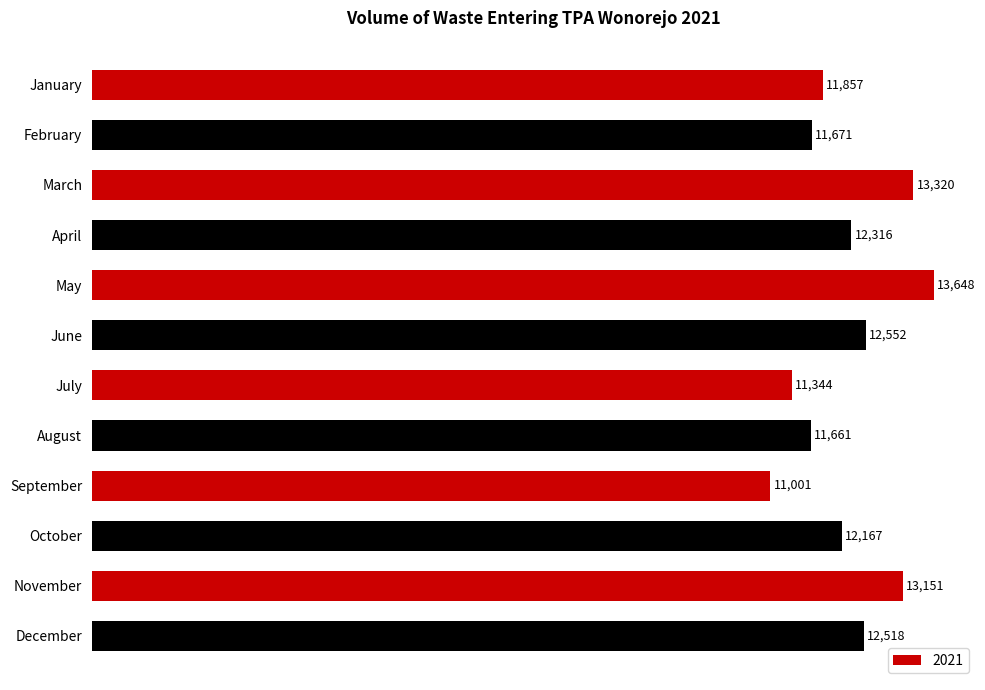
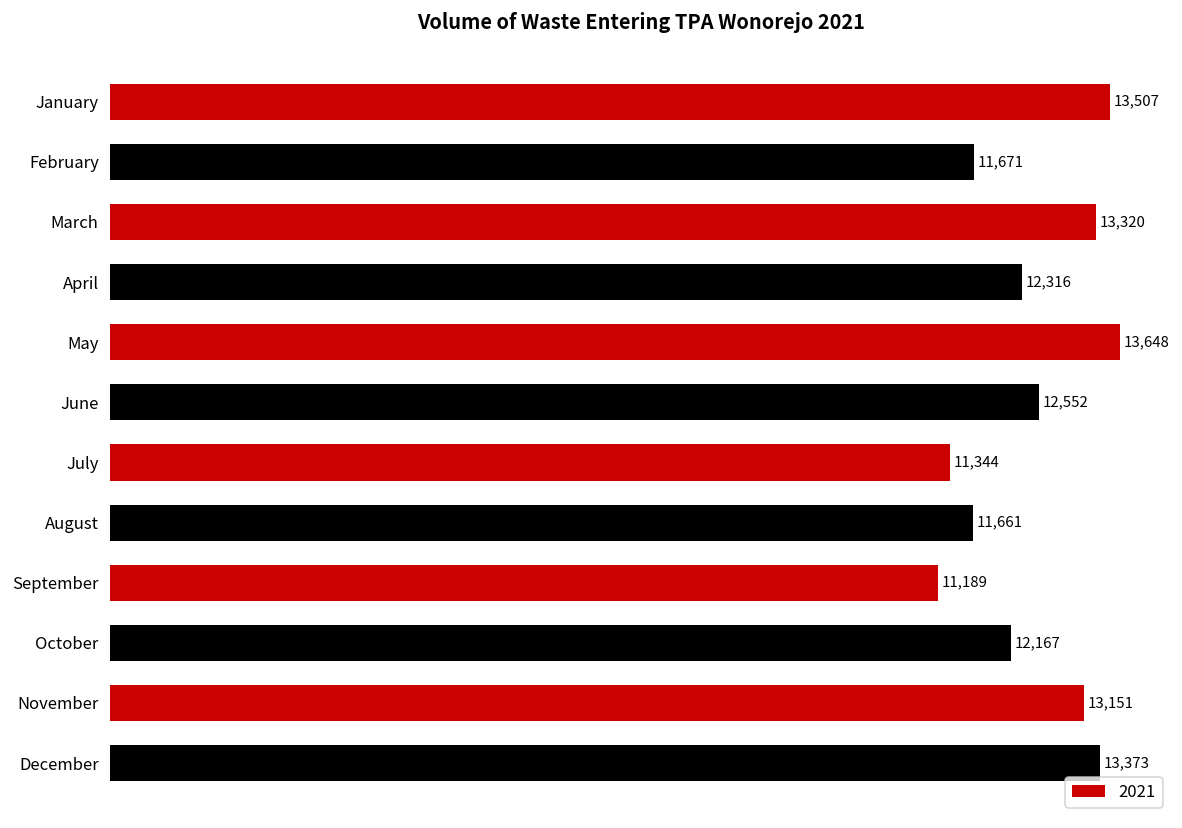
January: 11,857 -> 13,507
September: 11,001 -> 11,189
December: 12,518 -> 13,373
